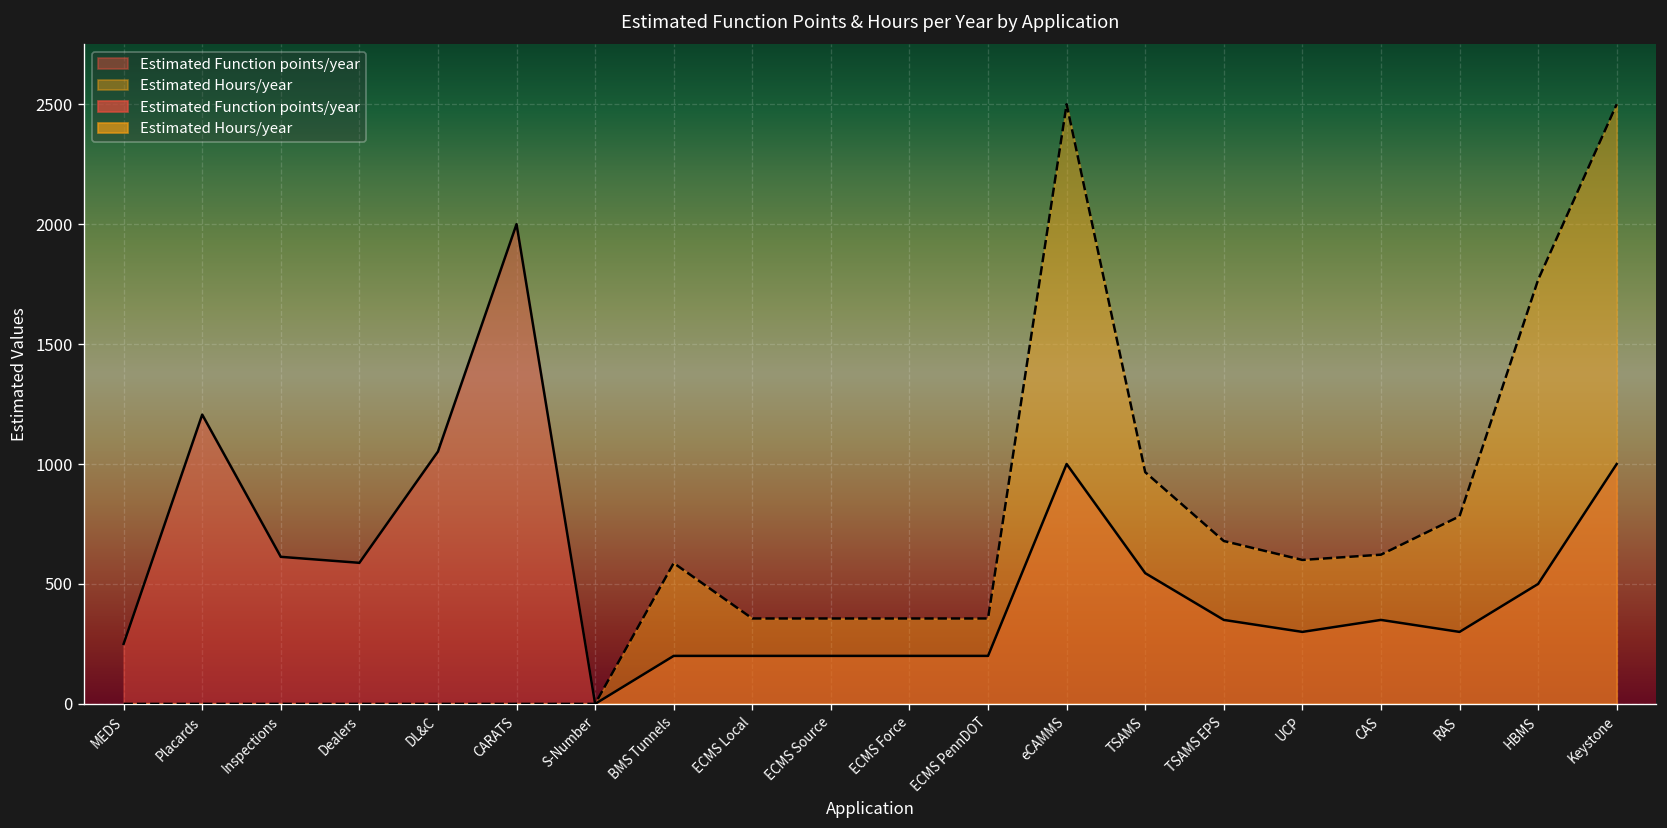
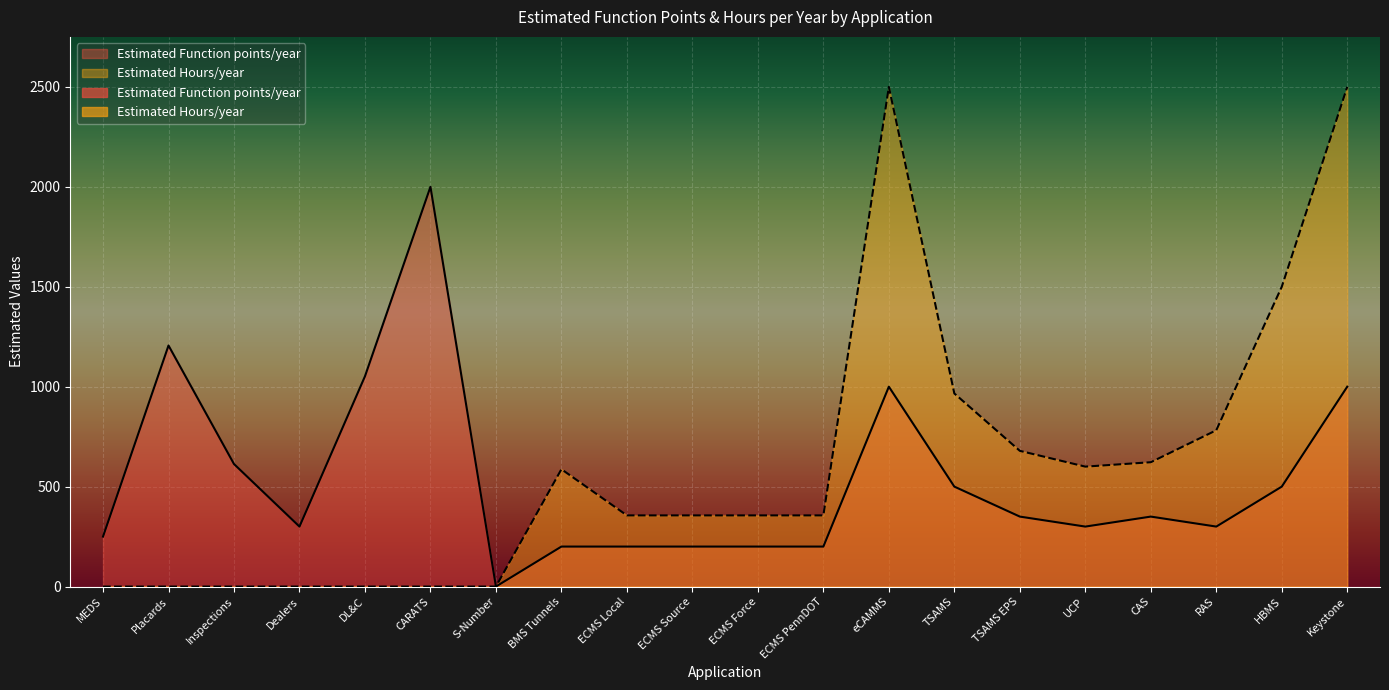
Estimated Function points/year, Dealers: 590 -> 300
Estimated Function points/year, TSAMS: 550 -> 500
Estimated Hours/year, HBMS: 1770 -> 1500
